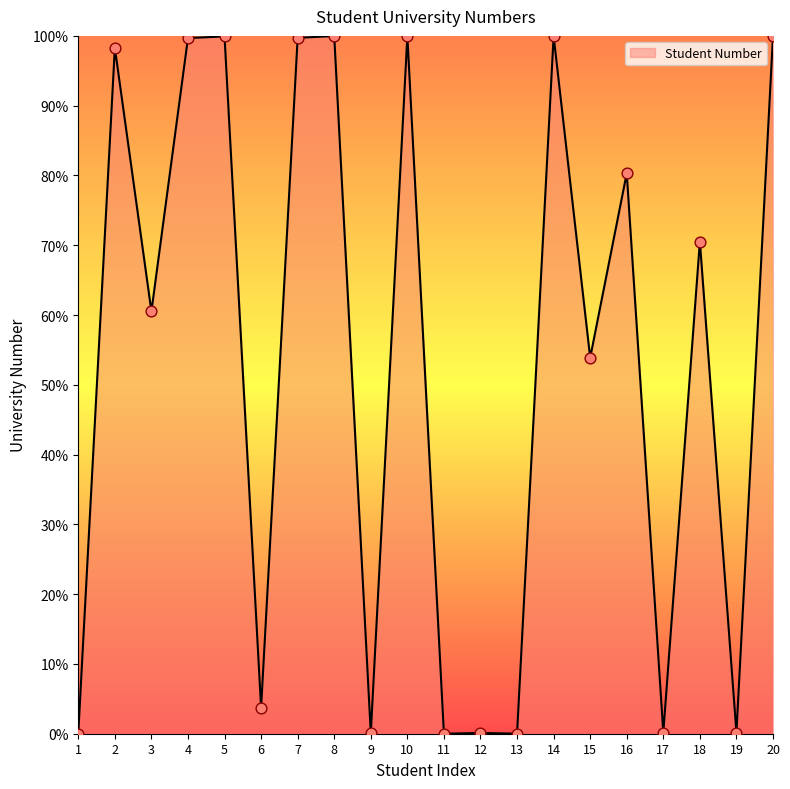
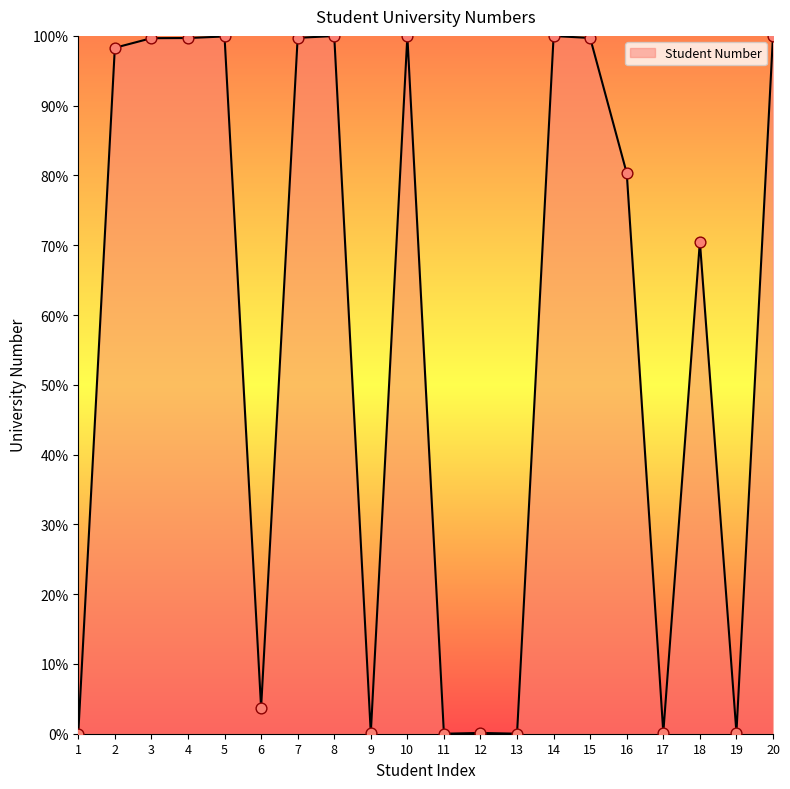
3: 61% -> 100%
15: 54% -> 100%
